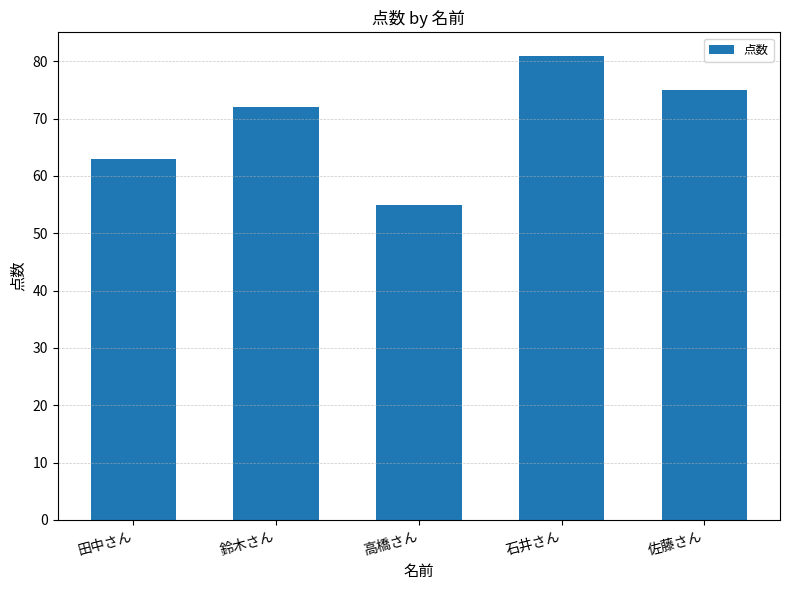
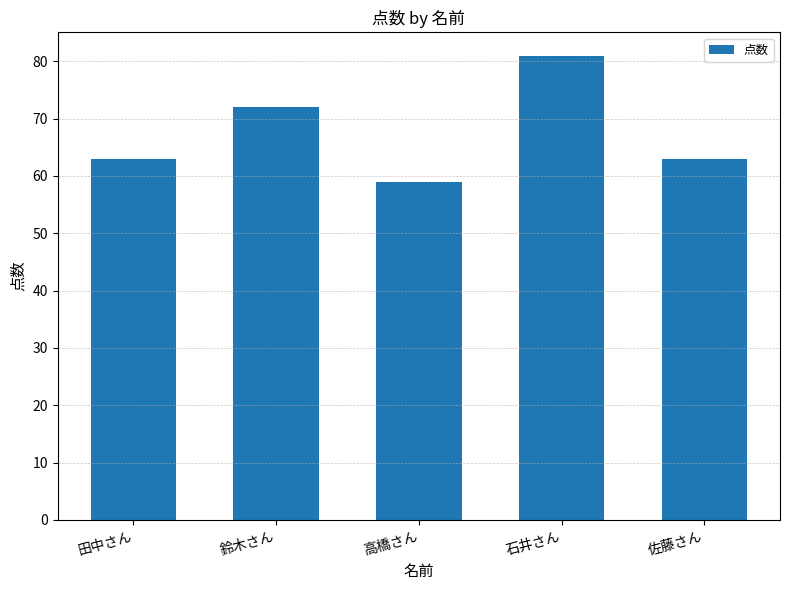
高橋さん: 55 -> 59
佐藤さん: 75 -> 63
